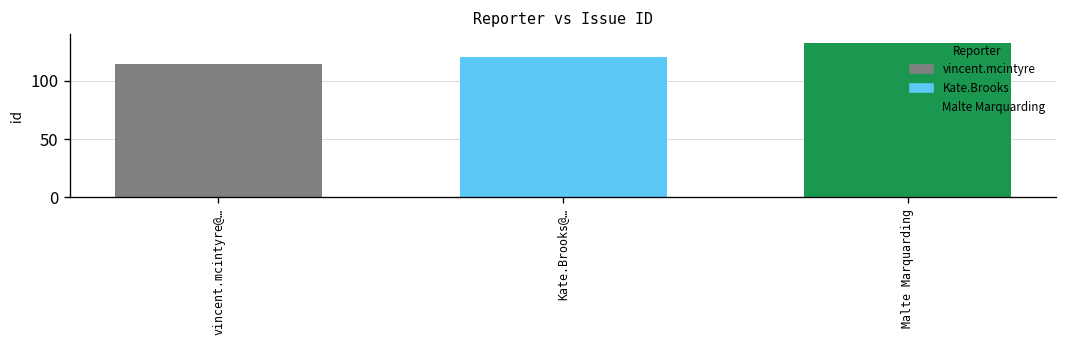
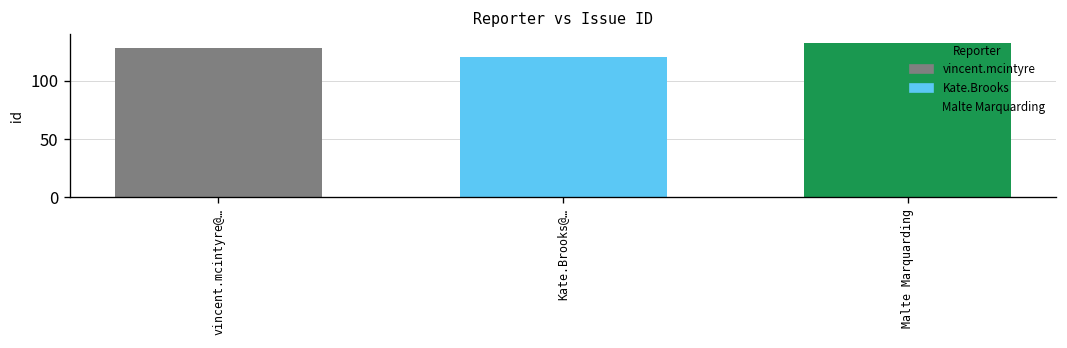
vincent.mcintyre@…: 110 -> 130
